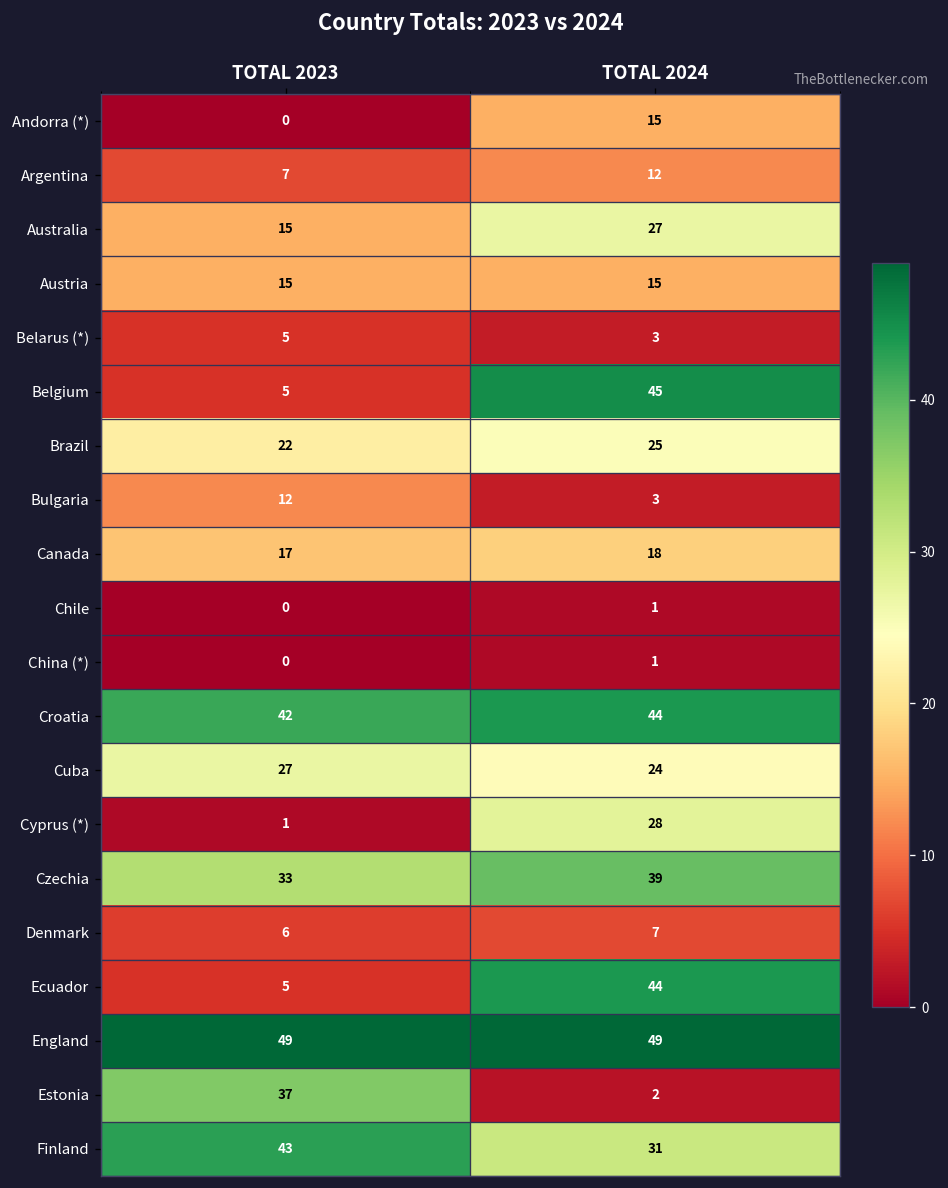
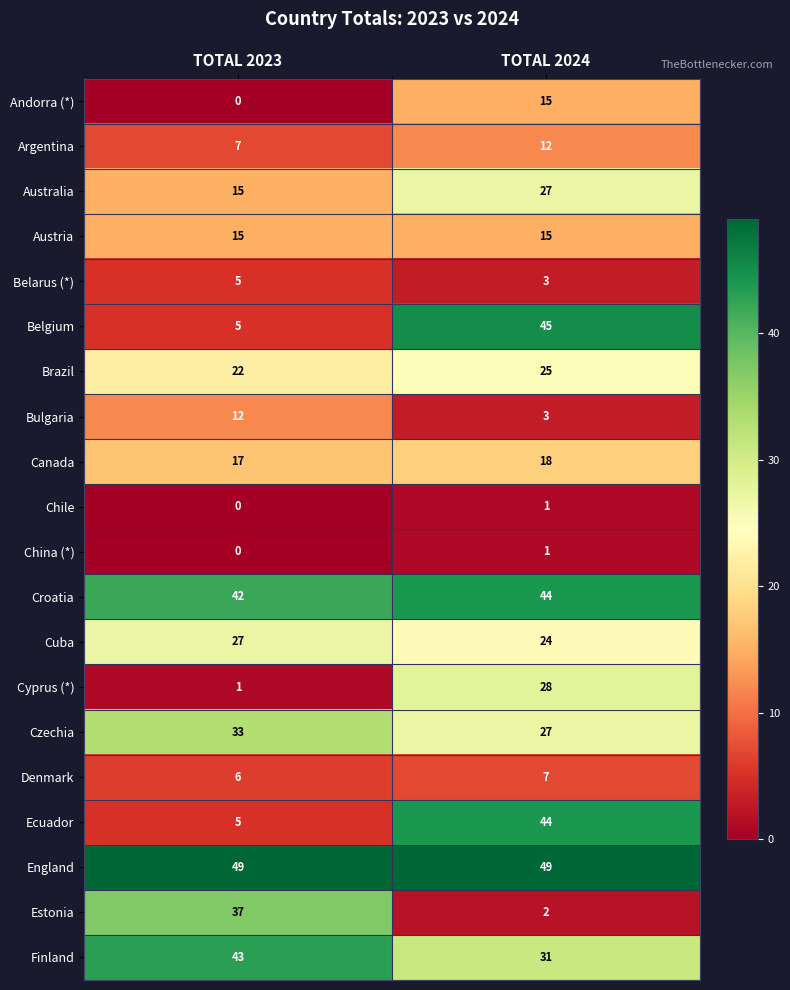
Czechia, TOTAL 2024: 39 -> 27
